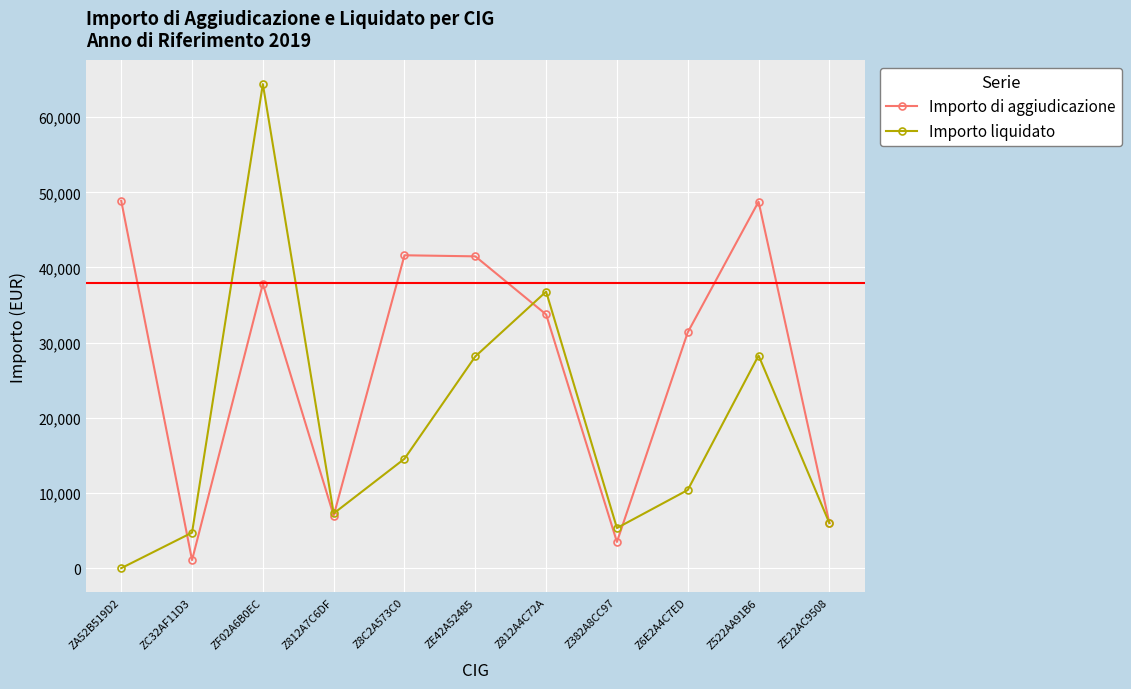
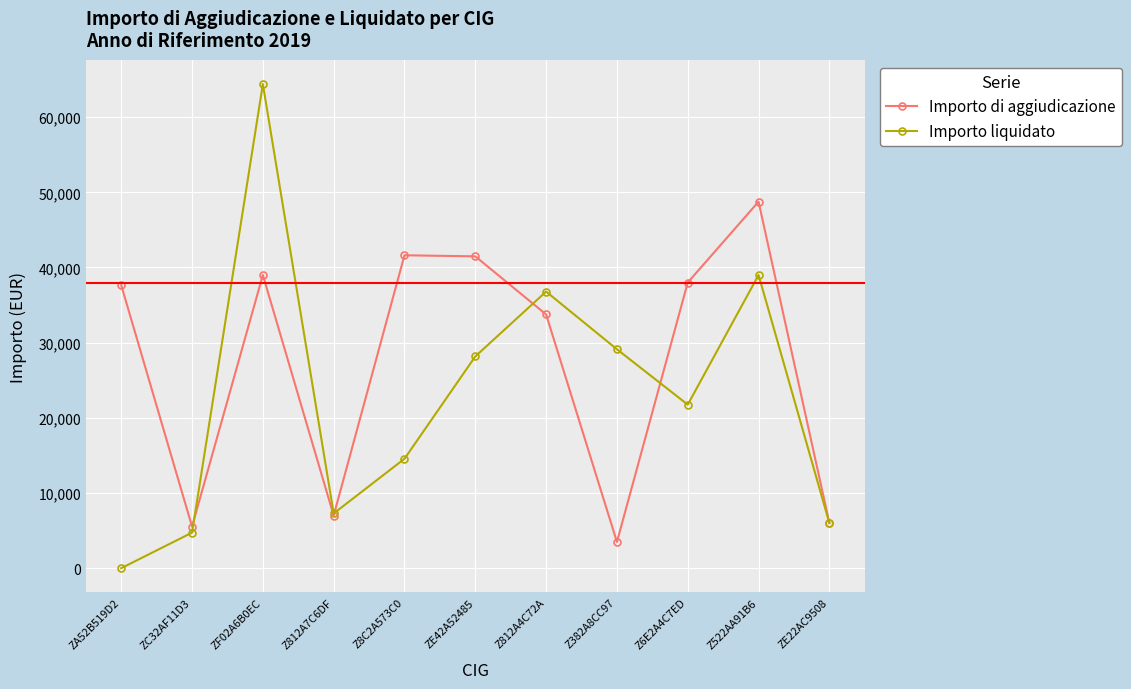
Importo di aggiudicazione, ZA52B519D2: 49,000 -> 38,000
Importo di aggiudicazione, ZC32AF11D3: 1,000 -> 6,000
Importo di aggiudicazione, ZF02A6B0EC: 38,000 -> 39,000
Importo liquidato, Z382A8CC97: 5,000 -> 29,000
Importo di aggiudicazione, Z6E2A4C7ED: 31,000 -> 38,000
Importo liquidato, Z6E2A4C7ED: 10,000 -> 22,000
Importo liquidato, Z522AA91B6: 28,000 -> 39,000
